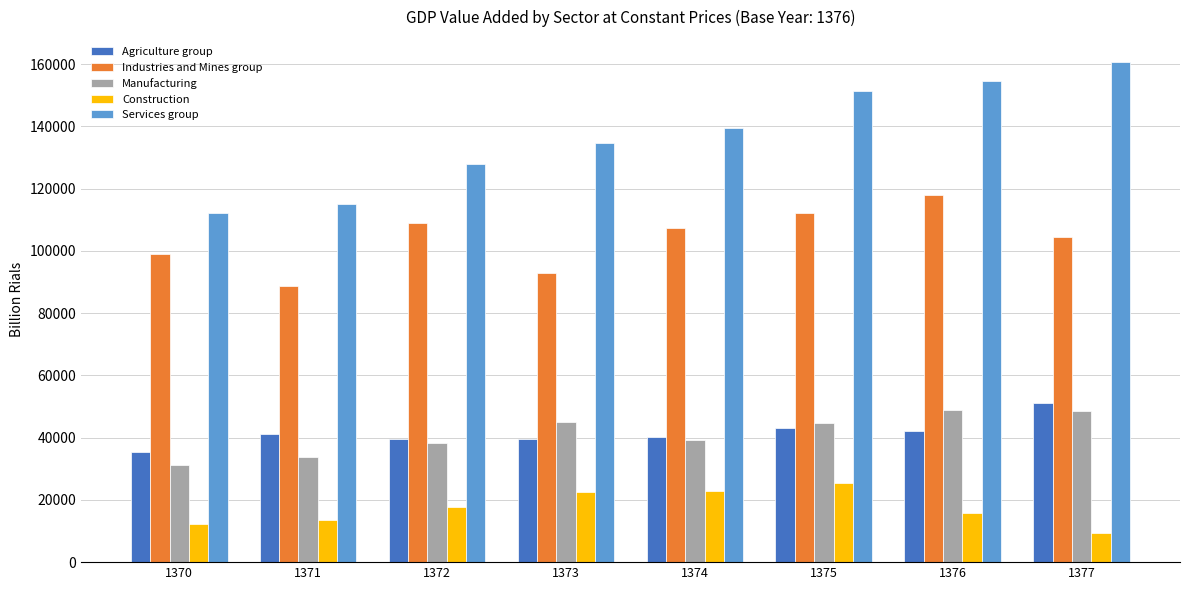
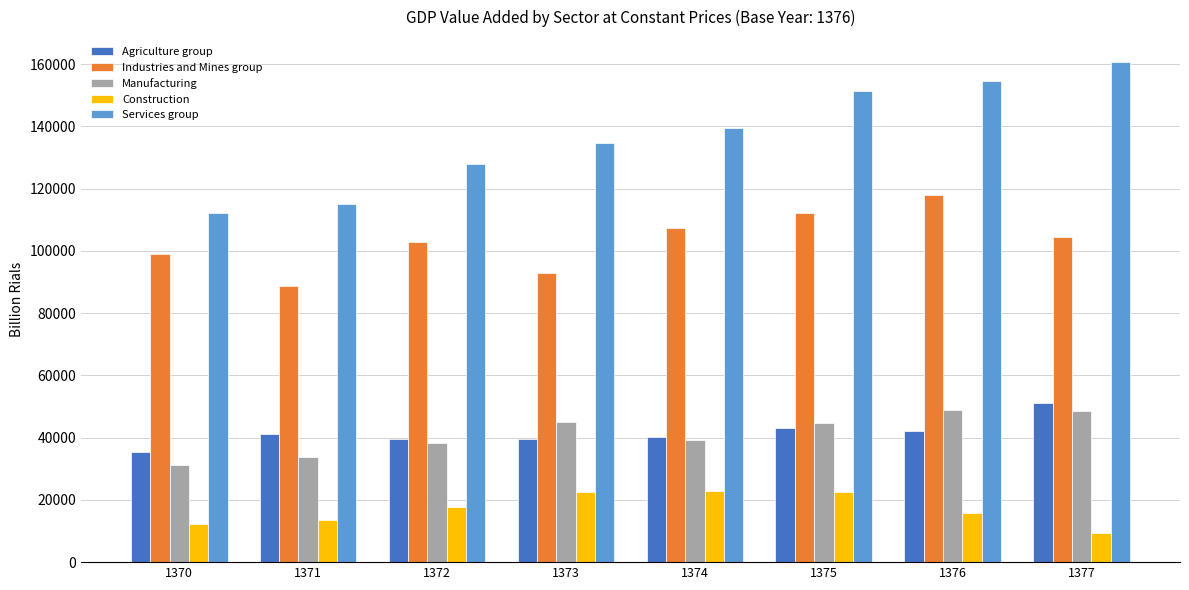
Industries and Mines group, 1372: 109000 -> 103000
Construction, 1375: 25000 -> 22000
